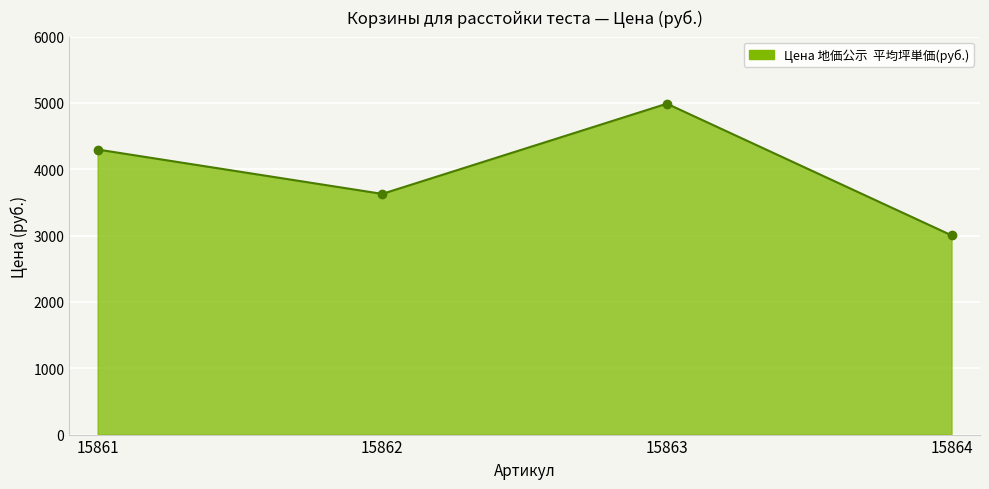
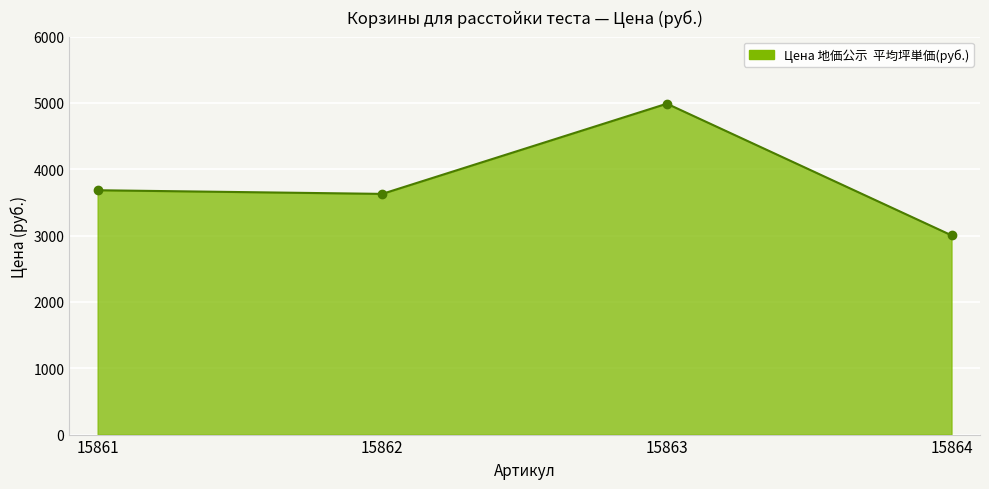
15861: 4300 -> 3700
